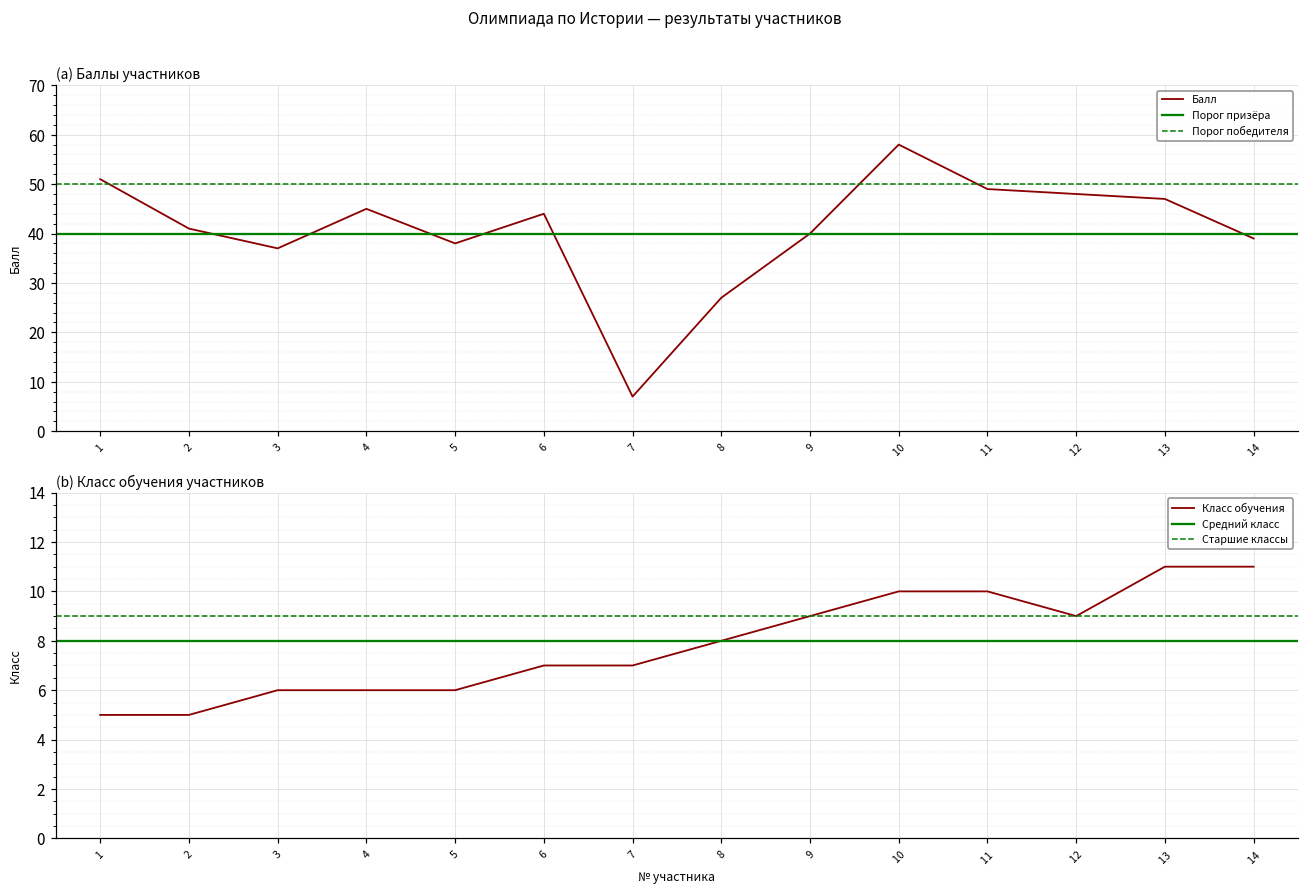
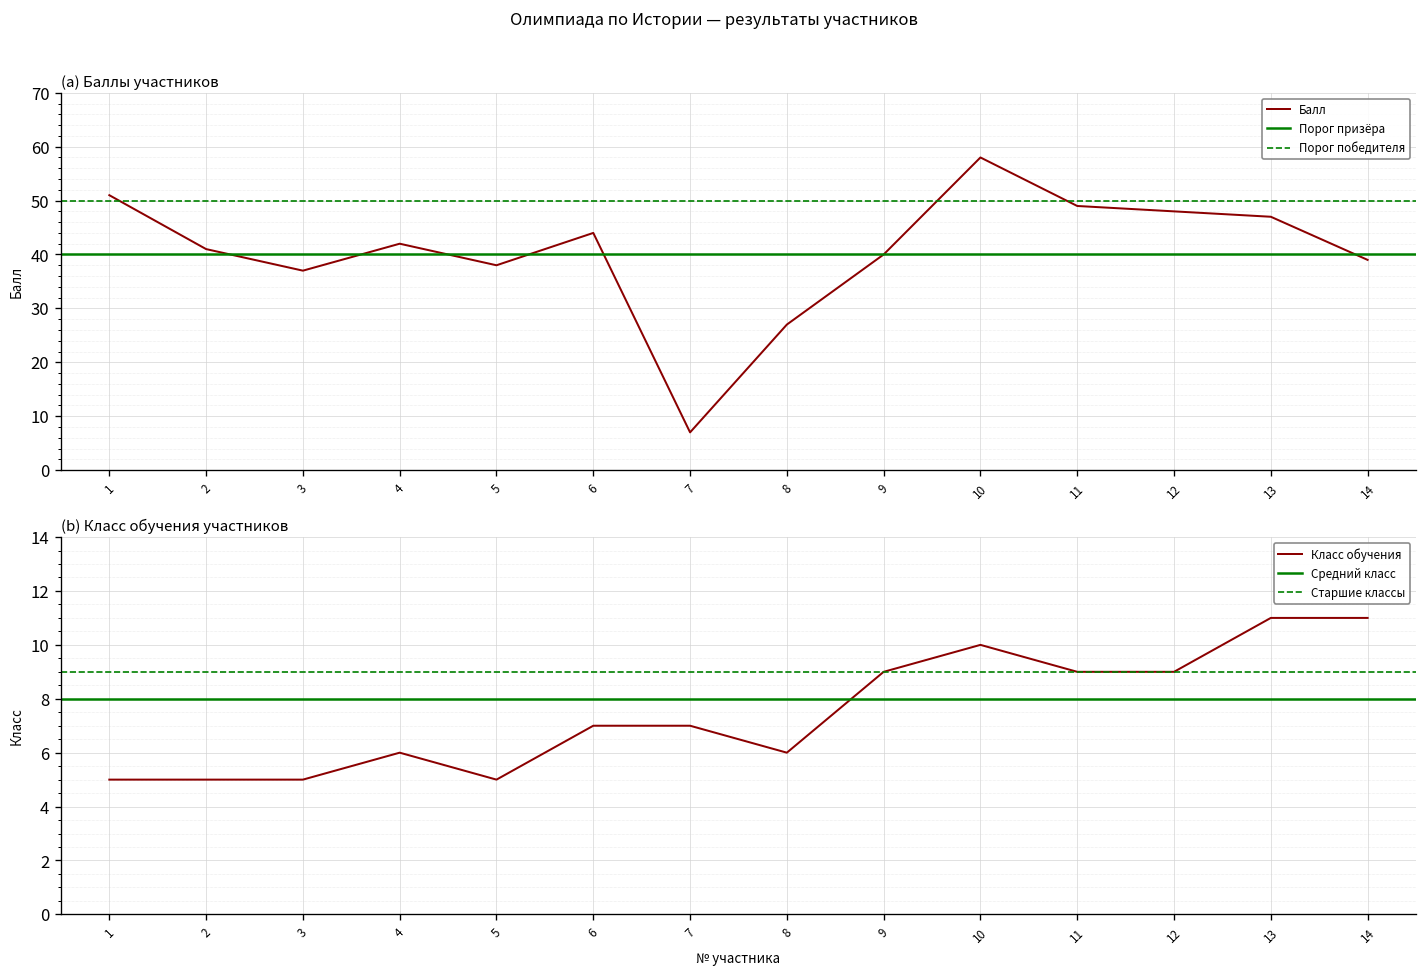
(a) Баллы участников, 4: 45 -> 42
(b) Класс обучения участников, 3: 6 -> 5
(b) Класс обучения участников, 5: 6 -> 5
(b) Класс обучения участников, 8: 8 -> 6
(b) Класс обучения участников, 11: 10 -> 9
